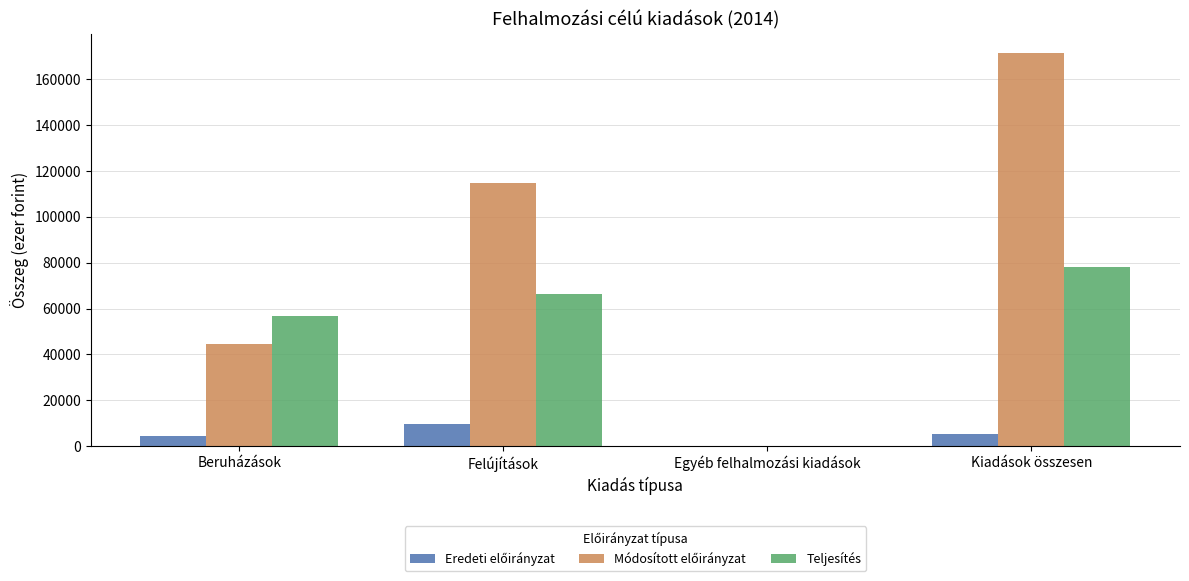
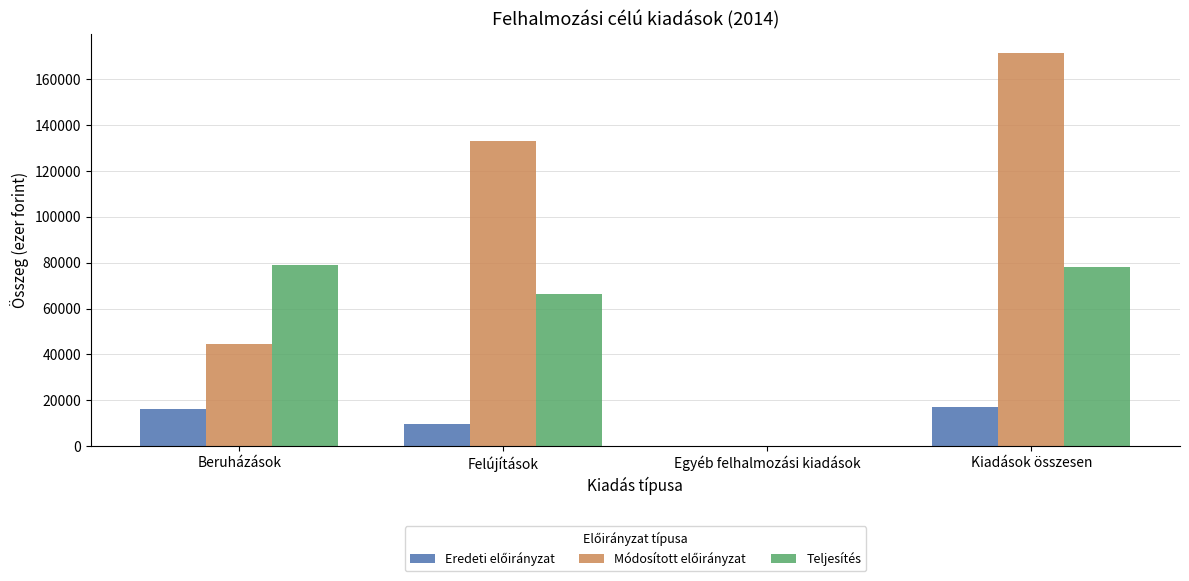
Eredeti előirányzat, Beruházások: 4000 -> 16000
Teljesítés, Beruházások: 57000 -> 79000
Módosított előirányzat, Felújítások: 115000 -> 133000
Eredeti előirányzat, Kiadások összesen: 5000 -> 17000
